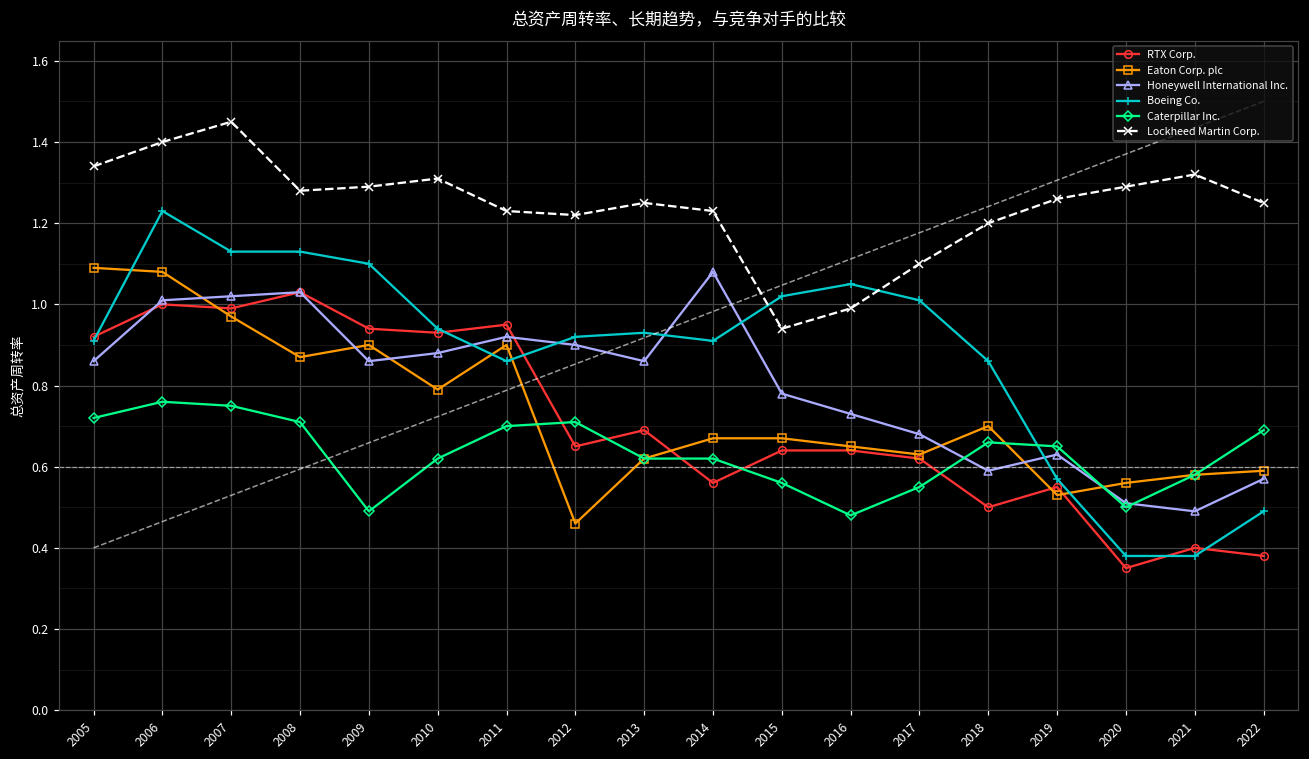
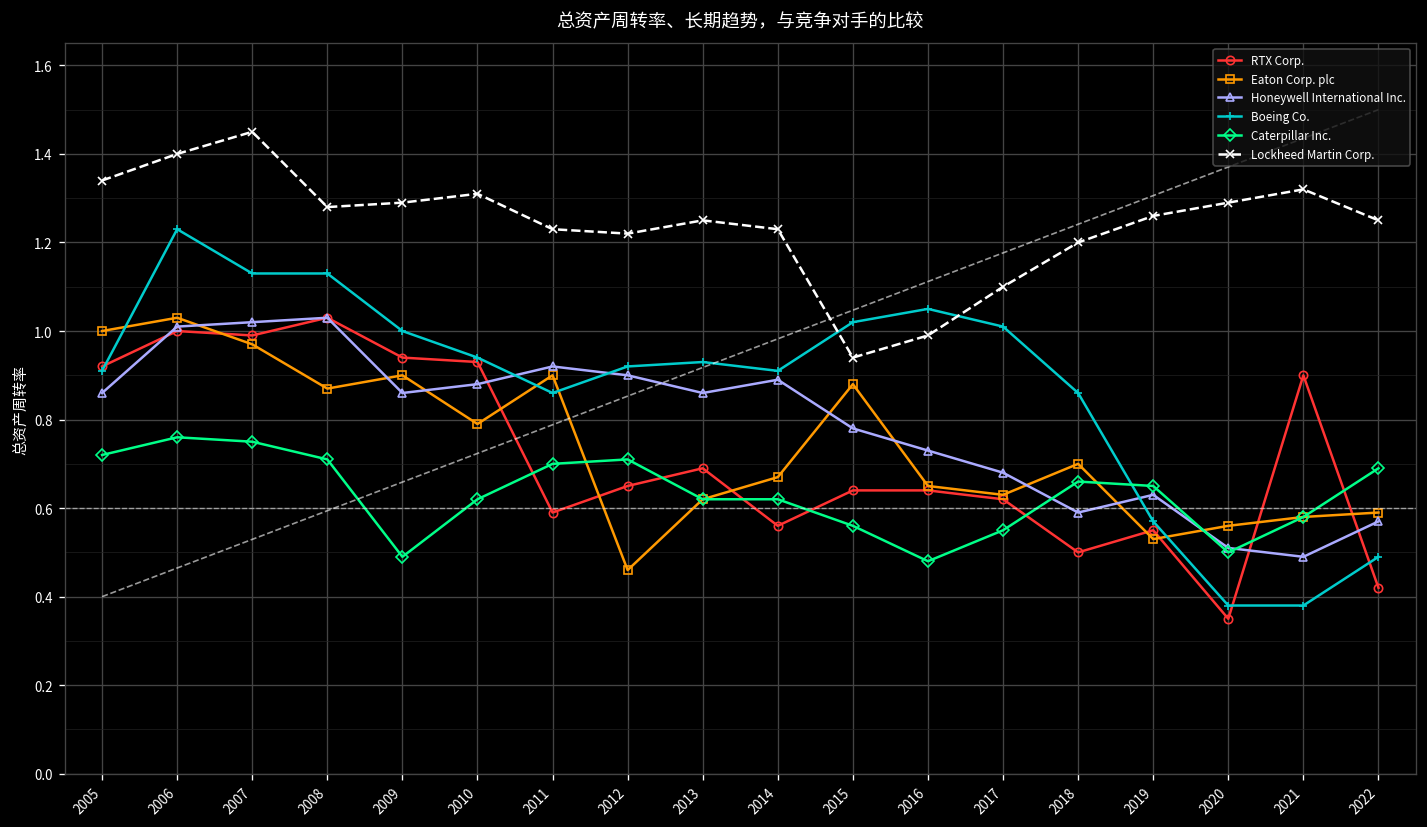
Eaton Corp. plc, 2005: 1.09 -> 1.00
Eaton Corp. plc, 2006: 1.08 -> 1.03
Boeing Co., 2009: 1.1 -> 1.0
RTX Corp., 2011: 0.95 -> 0.59
Honeywell International Inc., 2014: 1.08 -> 0.89
Eaton Corp. plc, 2015: 0.67 -> 0.88
RTX Corp., 2021: 0.4 -> 0.9
RTX Corp., 2022: 0.38 -> 0.42
